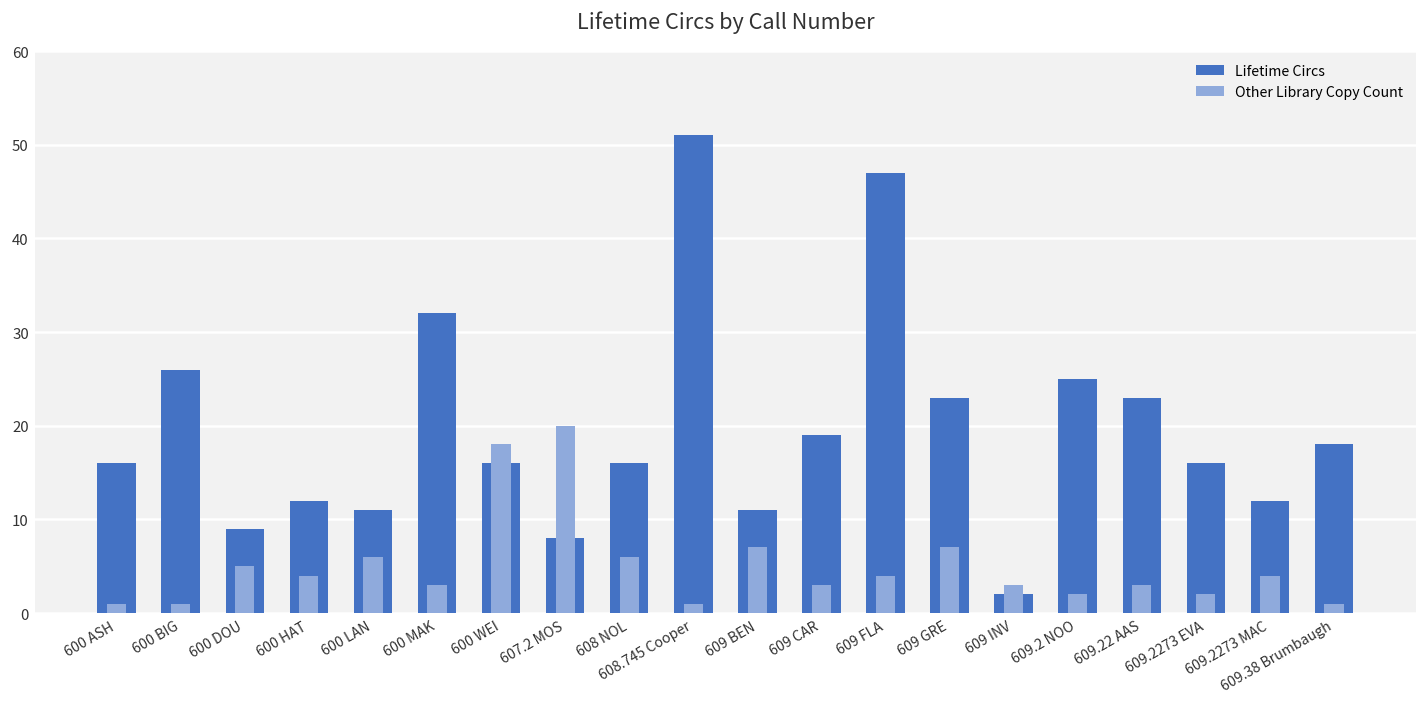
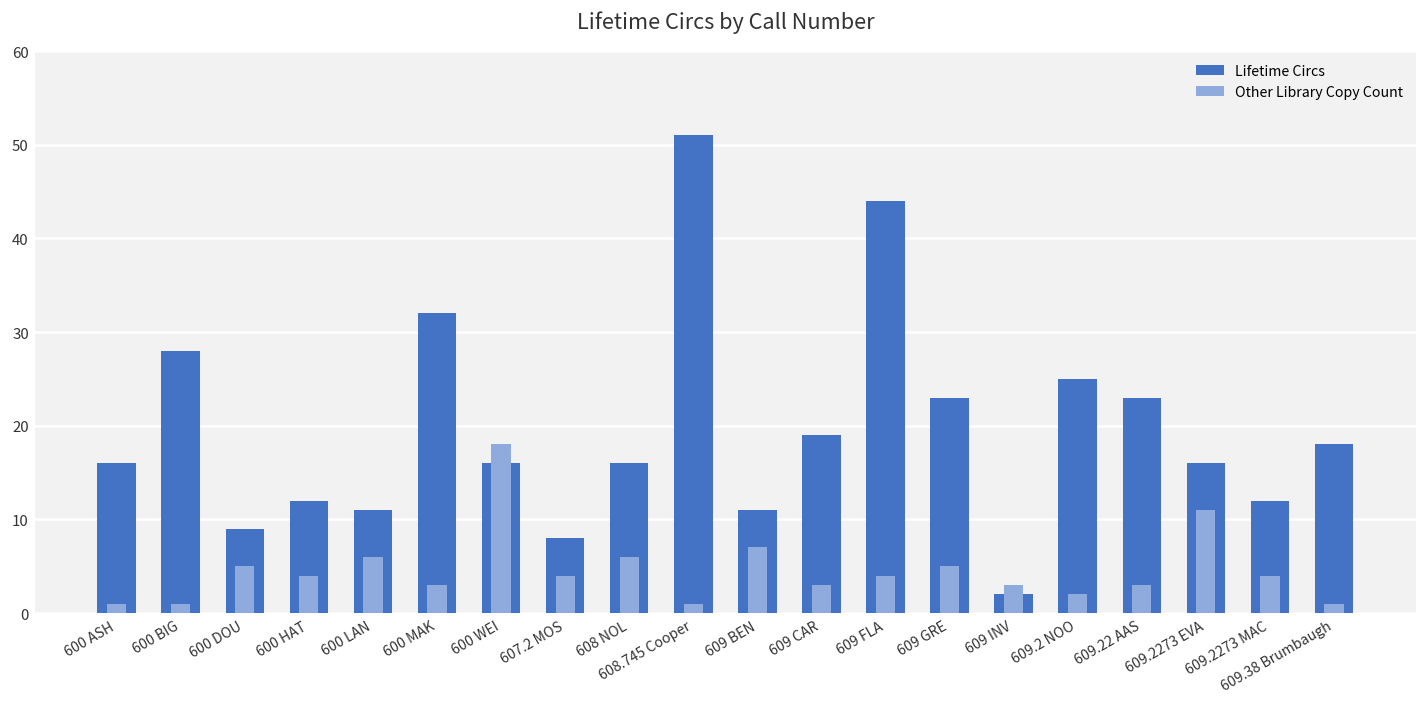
Lifetime Circs, 600 BIG: 26 -> 28
Other Library Copy Count, 607.2 MOS: 20 -> 4
Lifetime Circs, 609 FLA: 47 -> 44
Other Library Copy Count, 609 GRE: 7 -> 5
Other Library Copy Count, 609.2273 EVA: 2 -> 11
